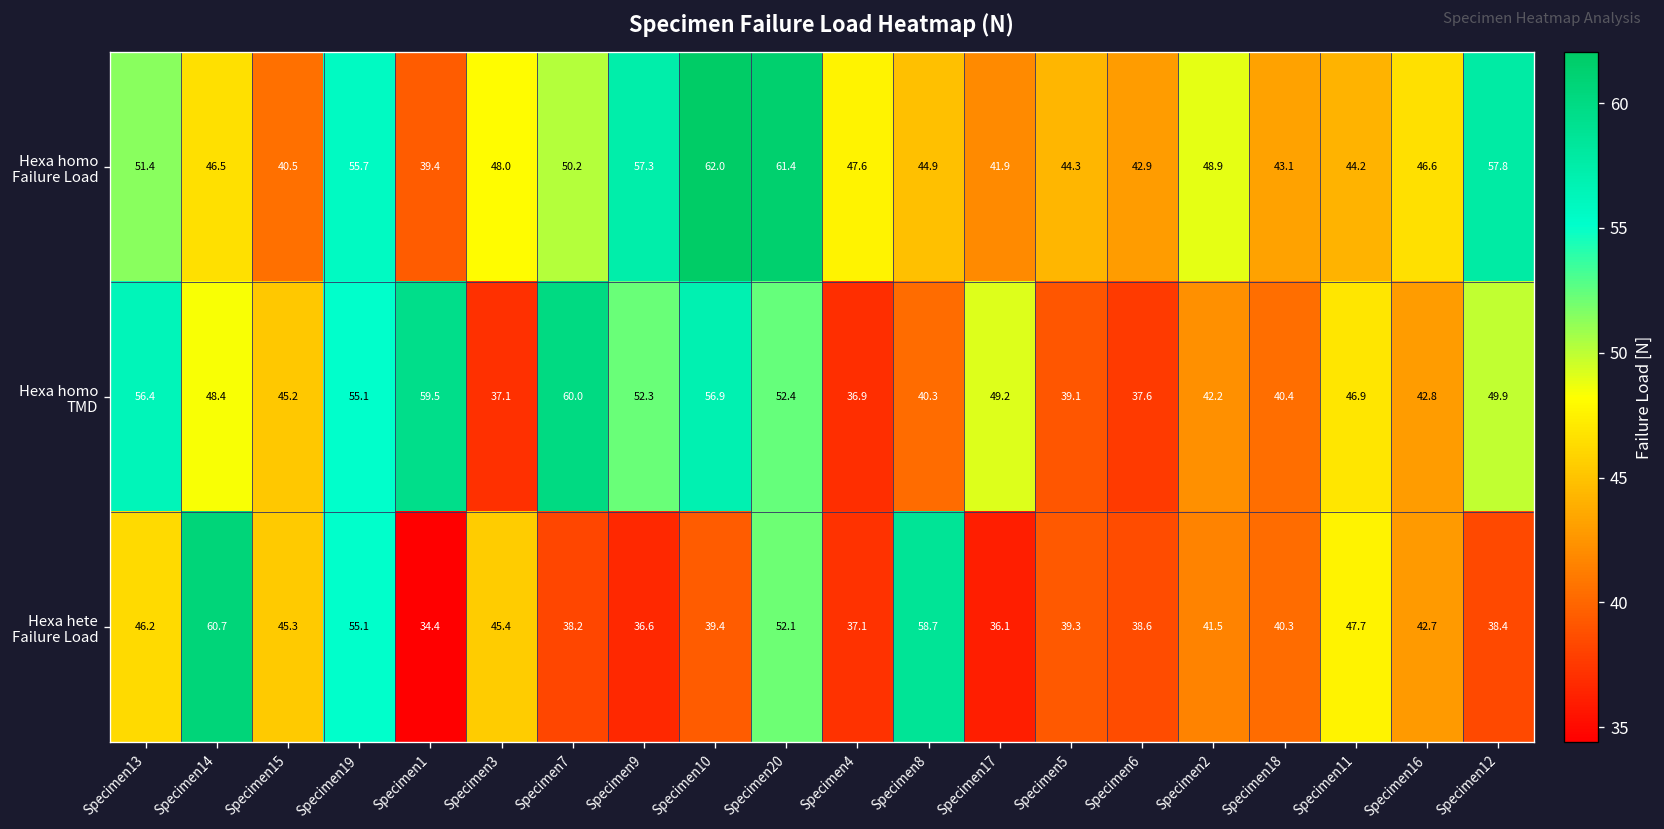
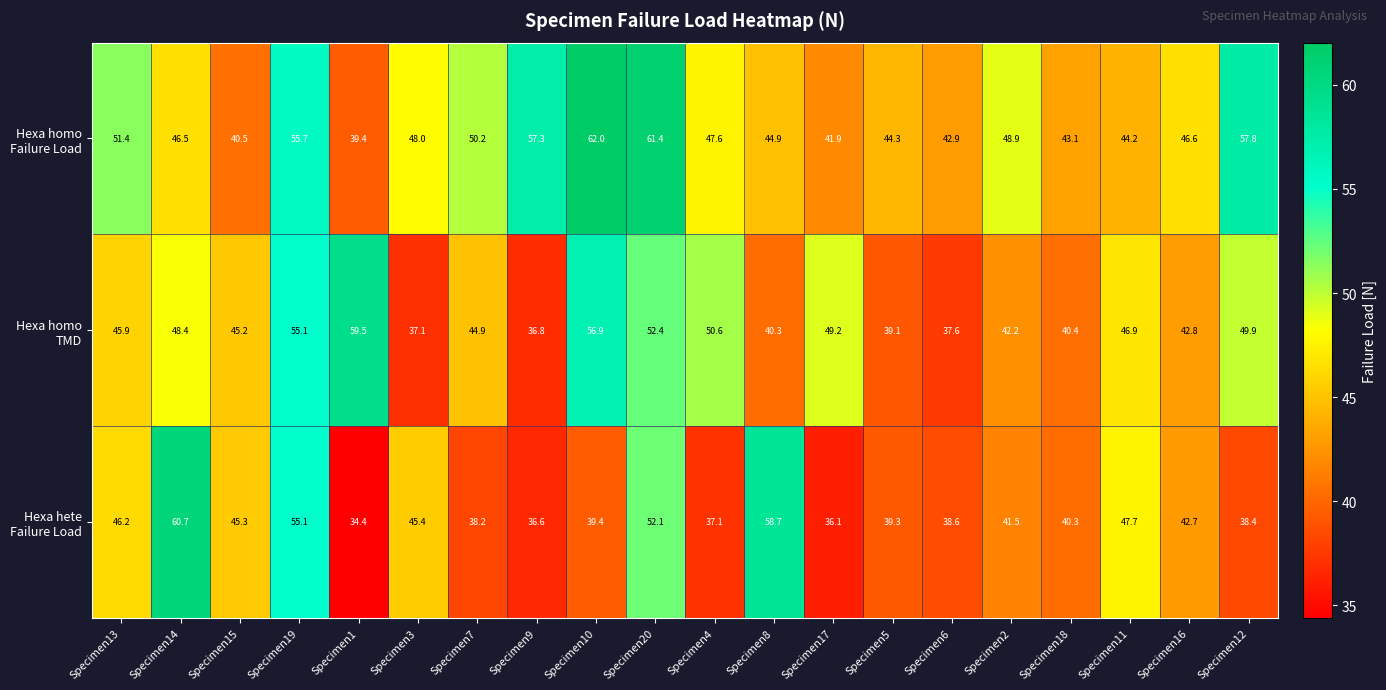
Hexa homo TMD, Specimen13: 56.4 -> 45.9
Hexa homo TMD, Specimen7: 60.0 -> 44.9
Hexa homo TMD, Specimen9: 52.3 -> 36.8
Hexa homo TMD, Specimen4: 36.9 -> 50.6
